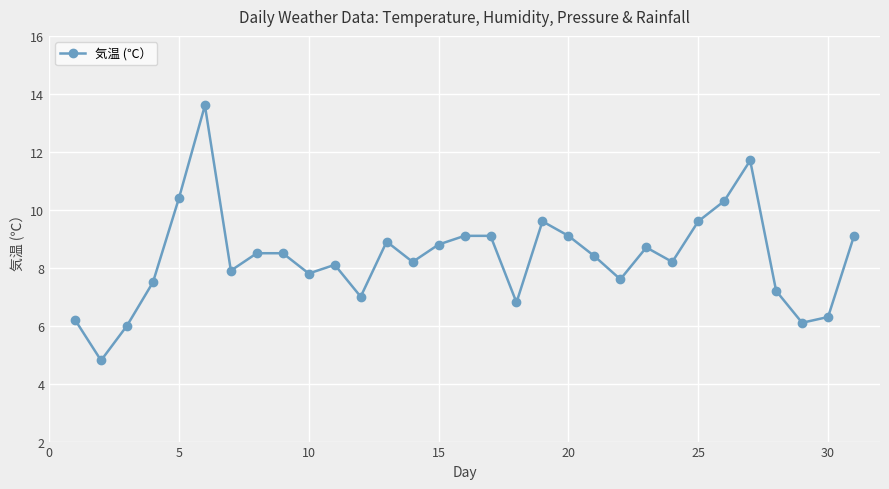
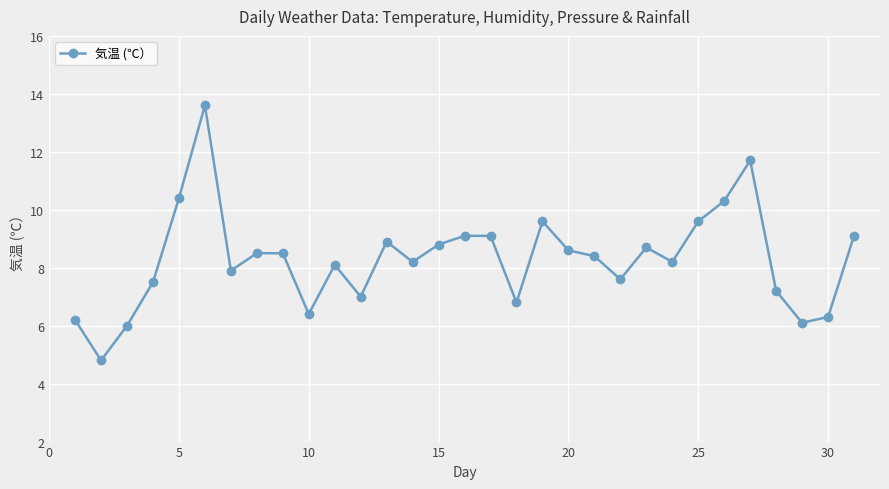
10: 7.8 -> 6.4
20: 9.1 -> 8.6
